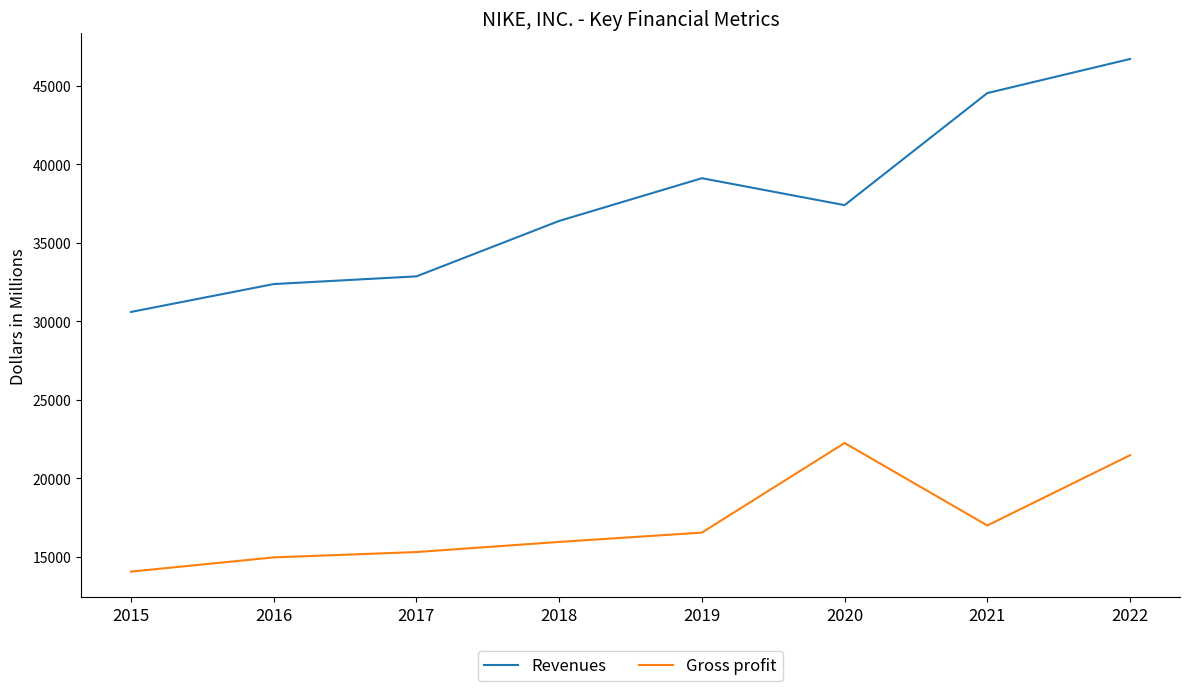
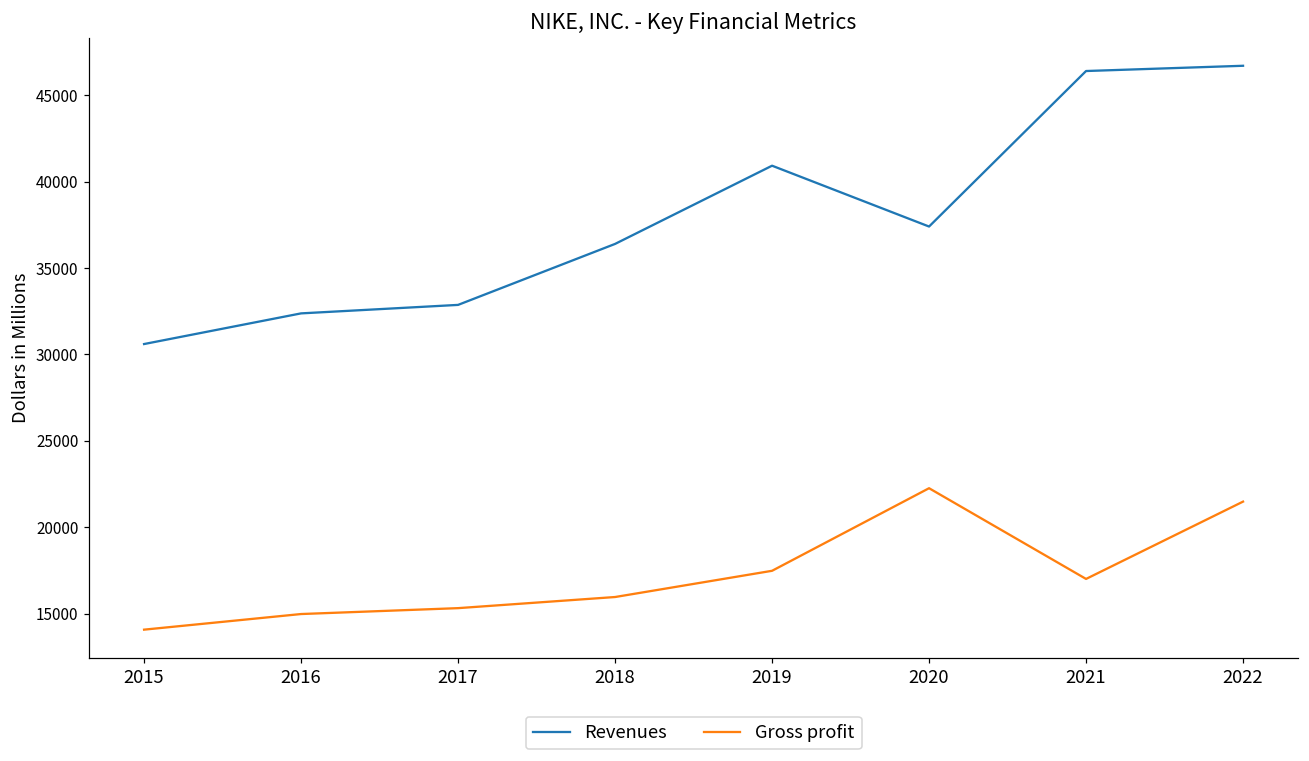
Revenues, 2019: 39100 -> 40900
Gross profit, 2019: 16600 -> 17500
Revenues, 2021: 44500 -> 46400
